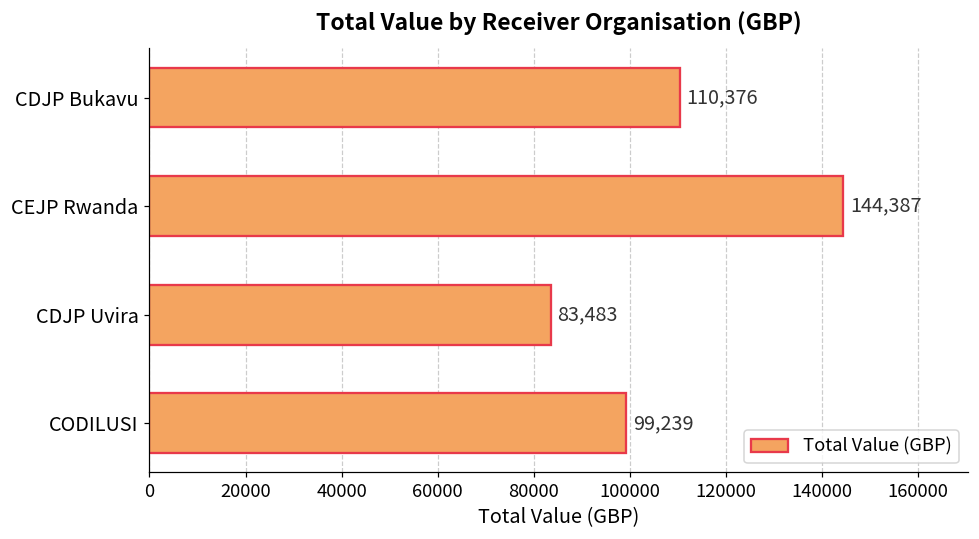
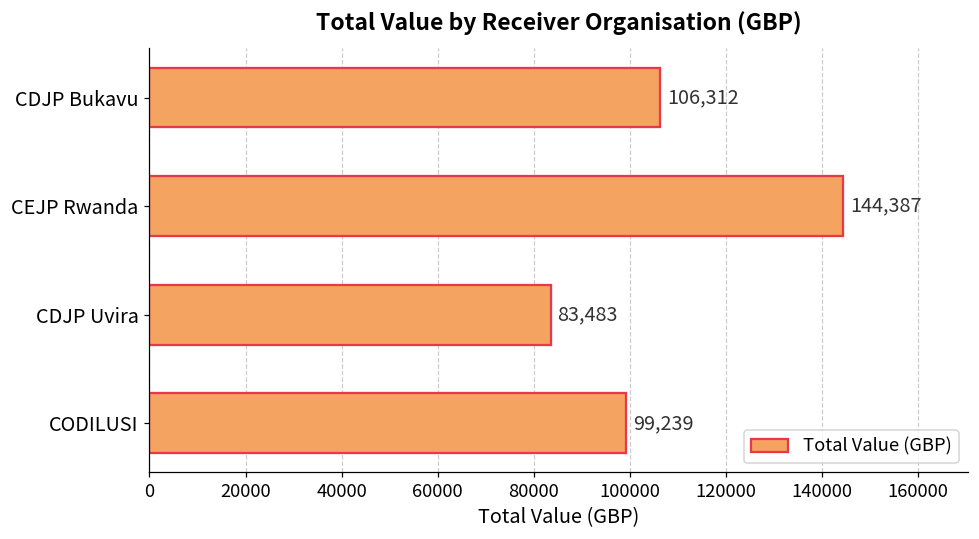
CDJP Bukavu: 110,376 -> 106,312
